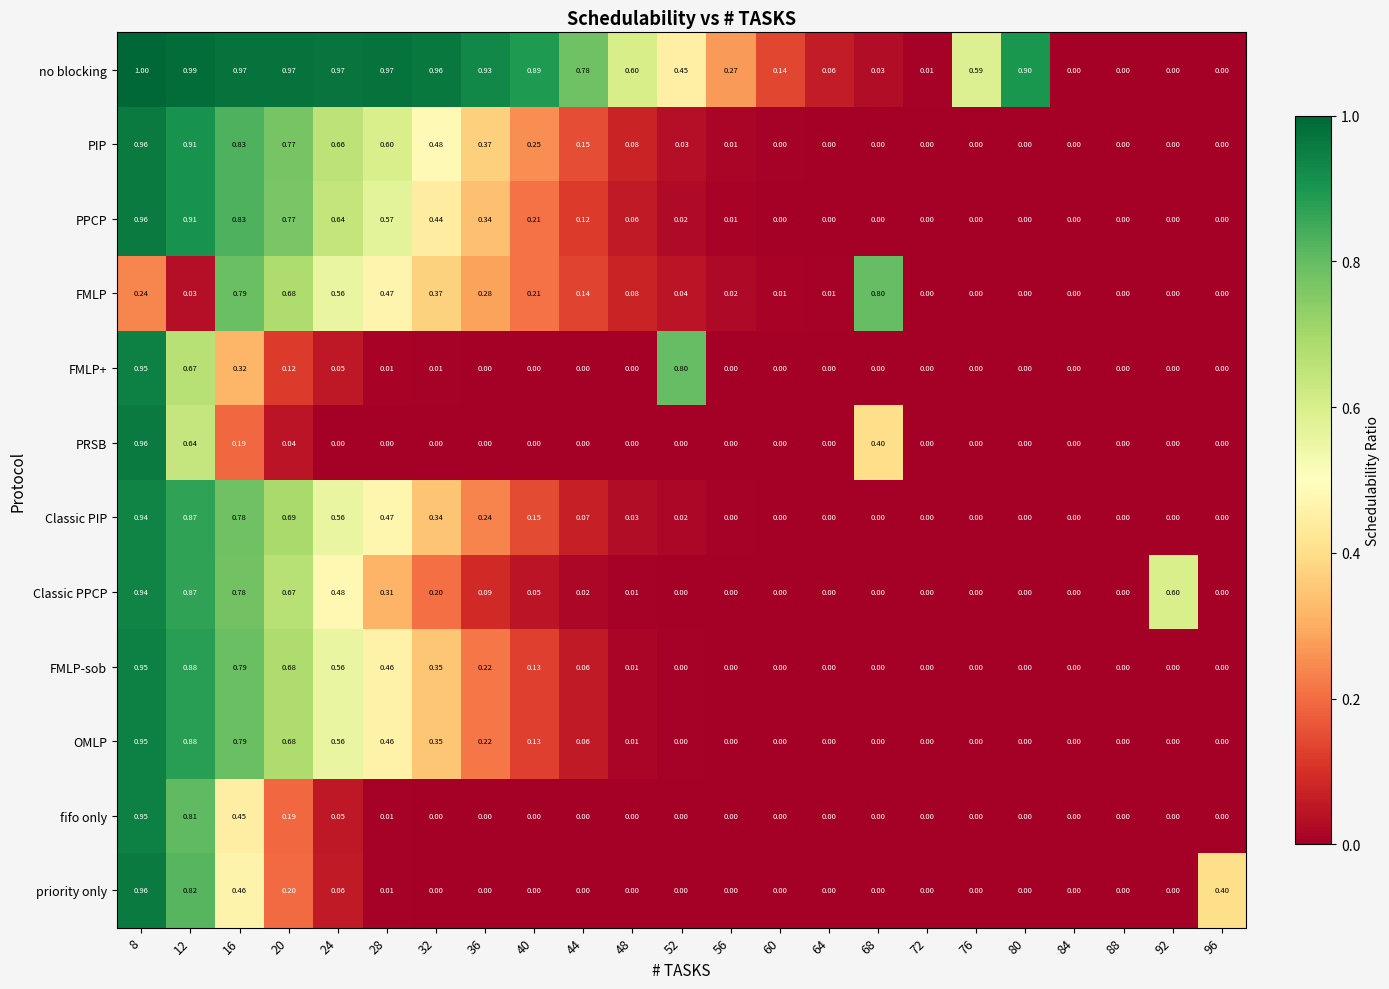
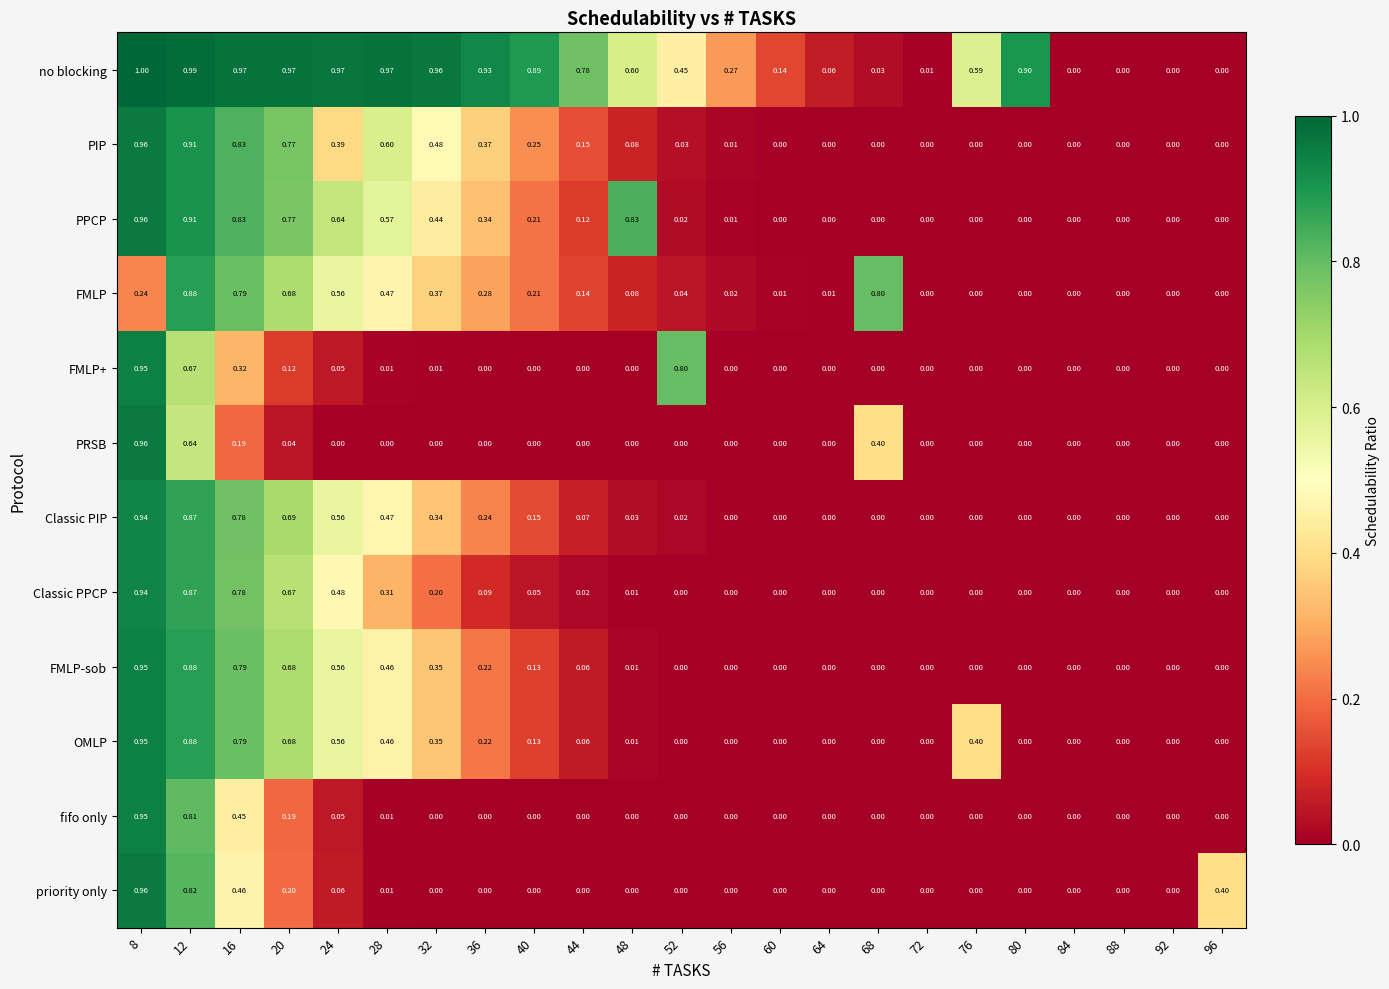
PIP, 24: 0.66 -> 0.39
PPCP, 48: 0.06 -> 0.83
FMLP, 12: 0.03 -> 0.88
Classic PPCP, 92: 0.60 -> 0.00
OMLP, 76: 0.00 -> 0.40
